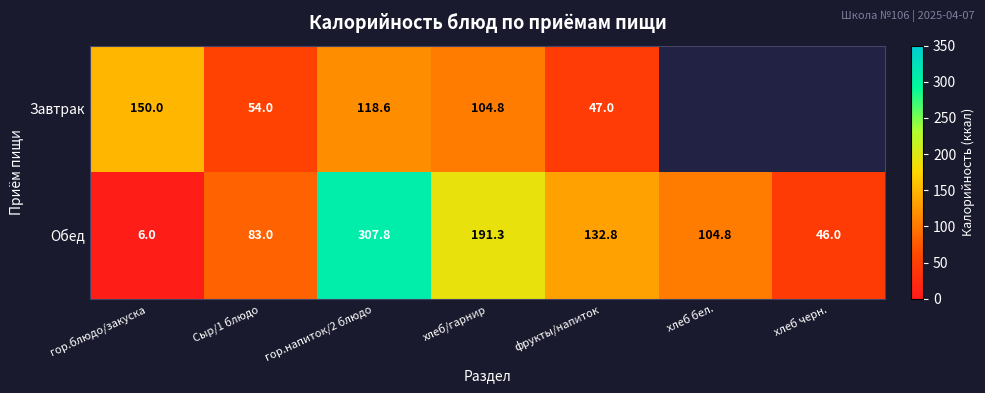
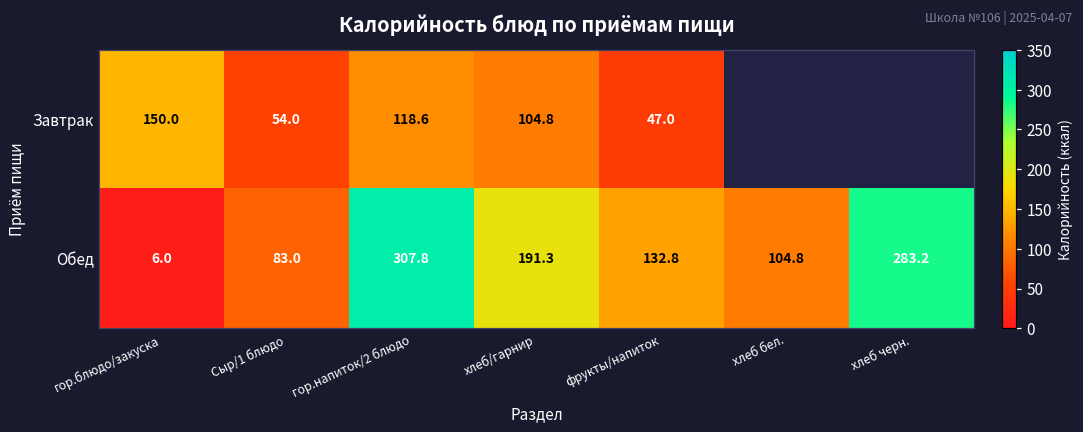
Обед, хлеб черн.: 46.0 -> 283.2
